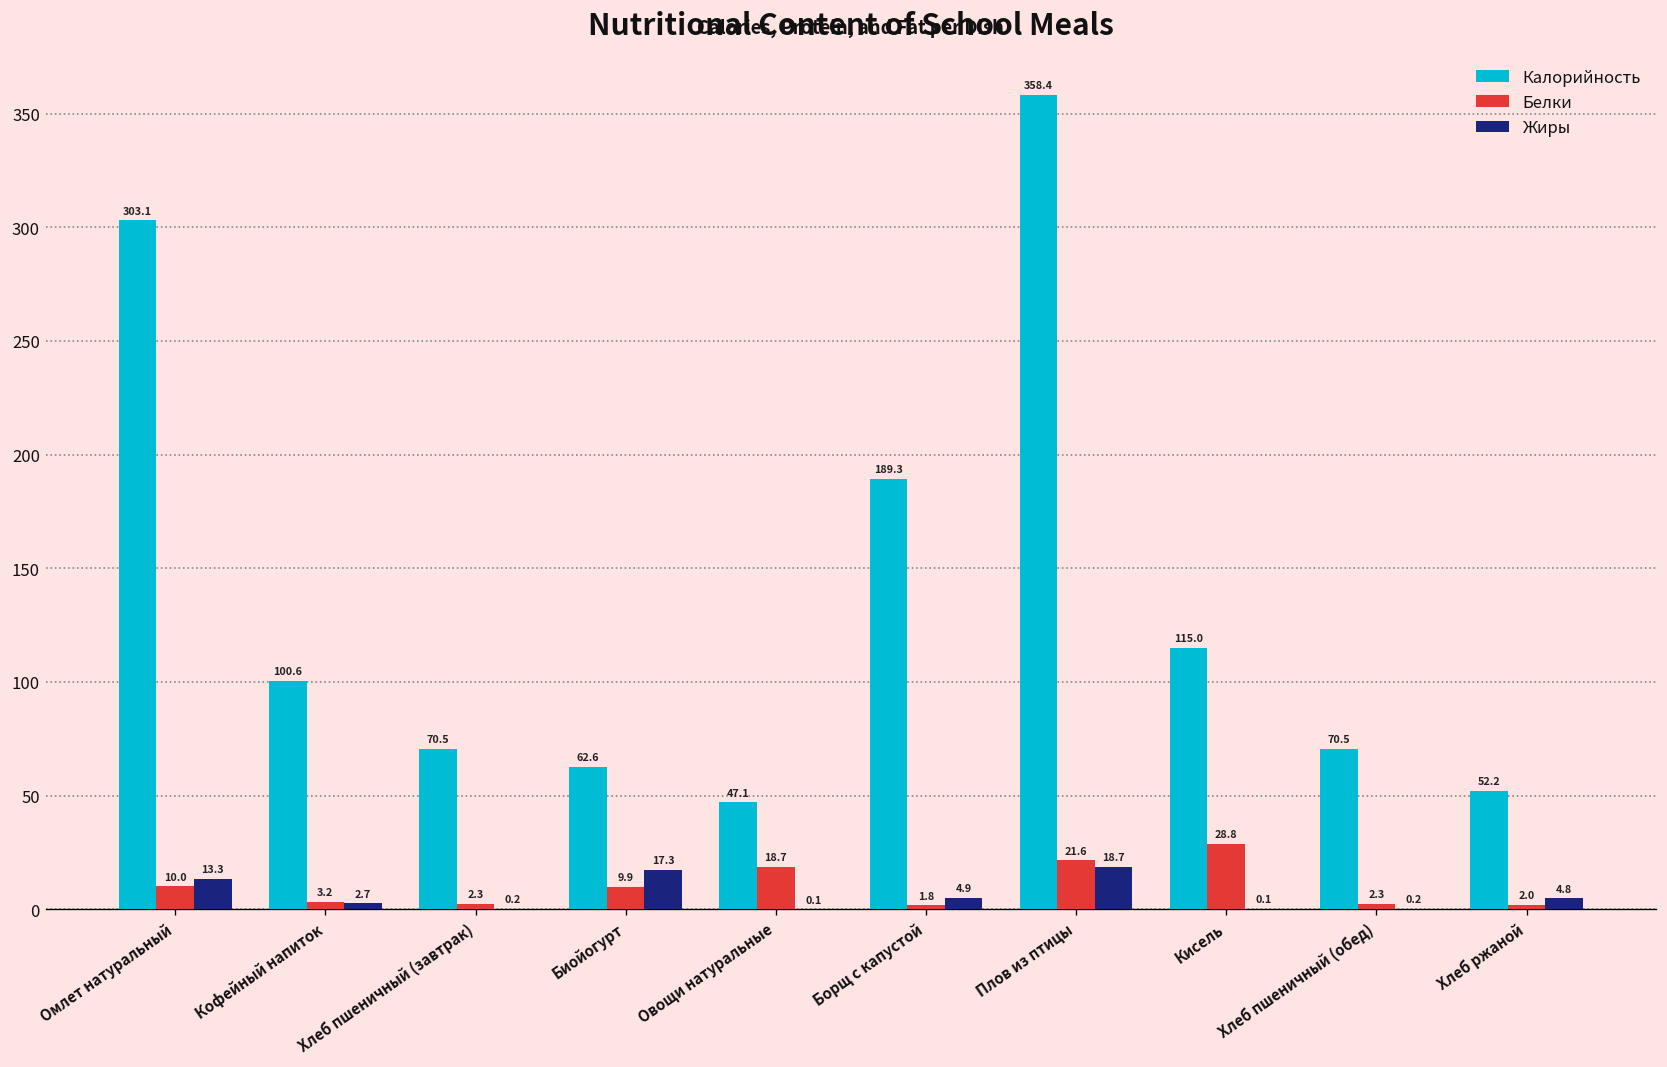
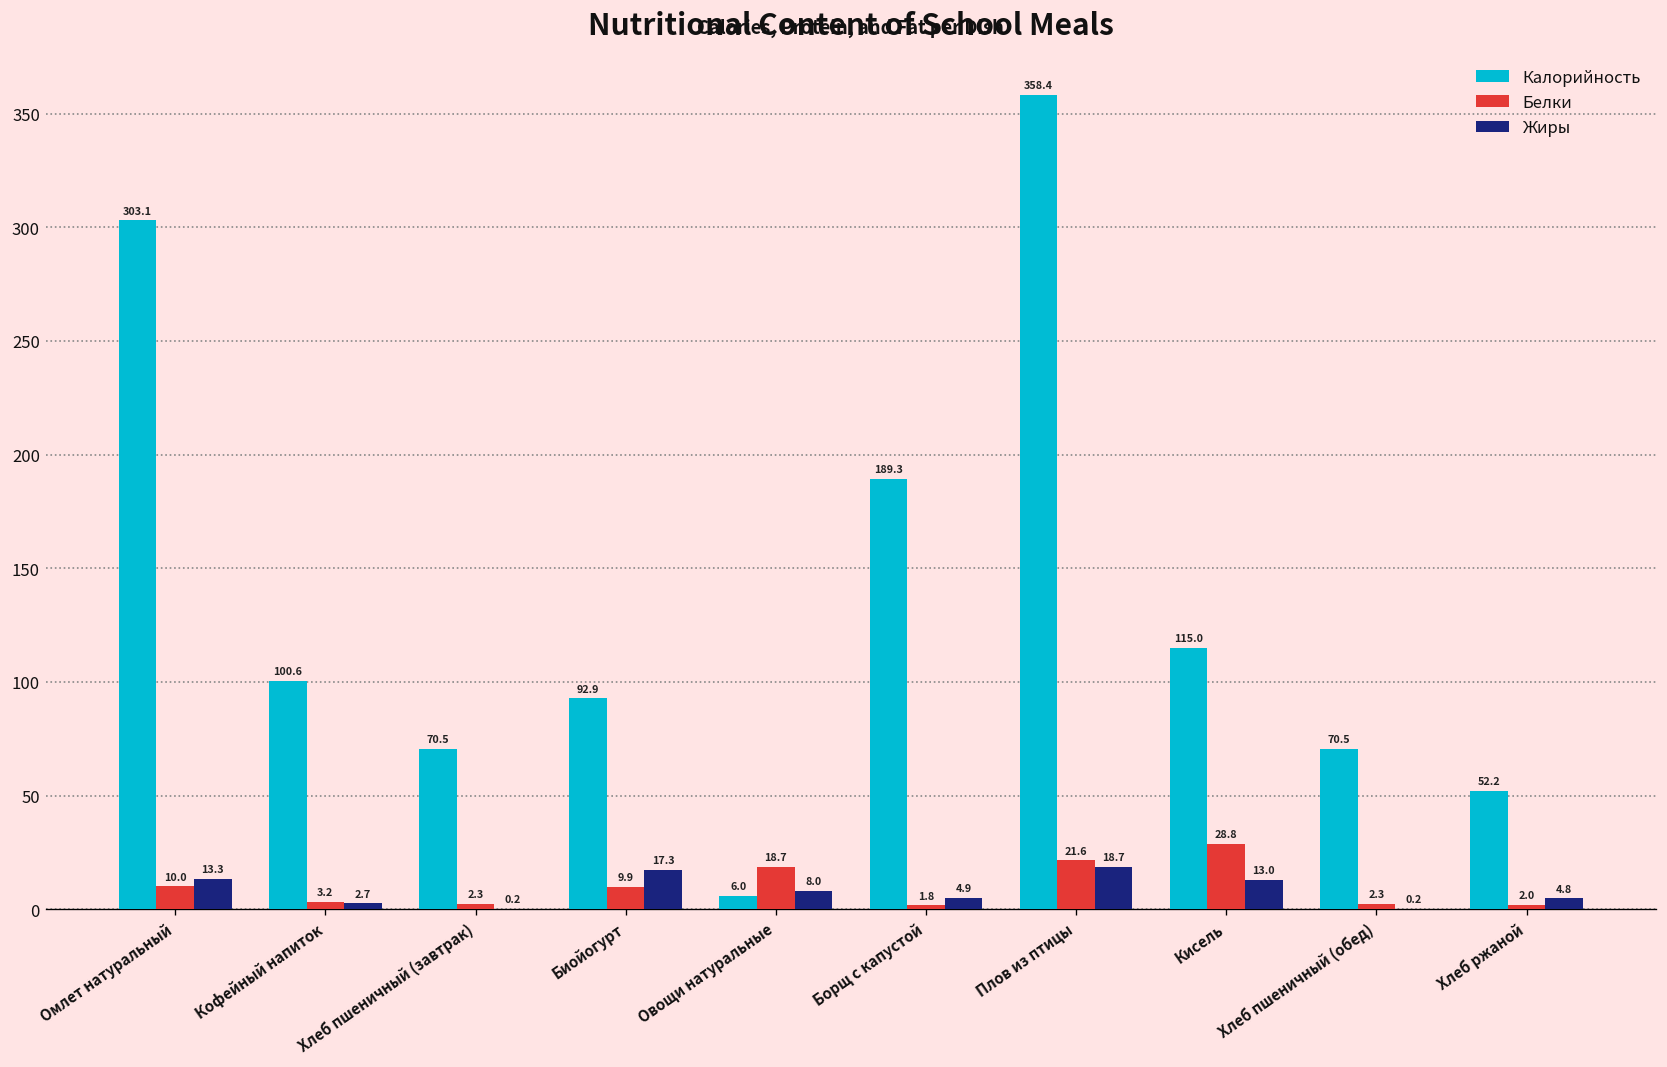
Калорийность, Биойогурт: 62.6 -> 92.9
Калорийность, Овощи натуральные: 47.1 -> 6.0
Жиры, Овощи натуральные: 0.1 -> 8.0
Жиры, Кисель: 0.1 -> 13.0
